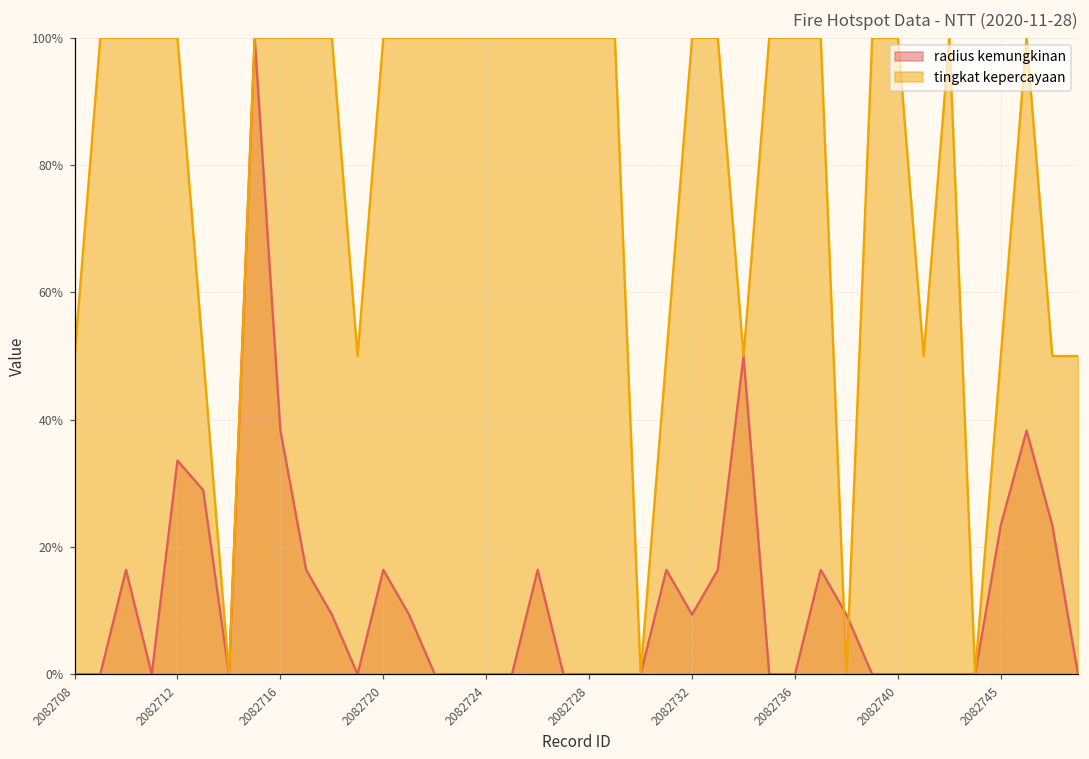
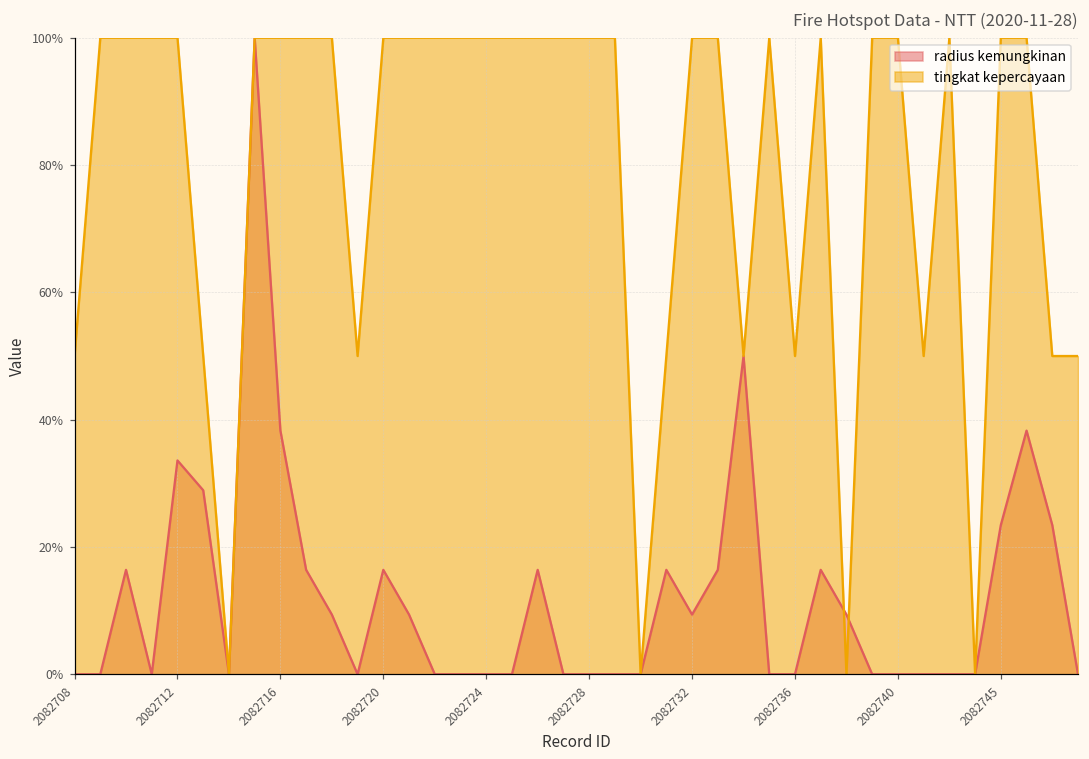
tingkat kepercayaan, 2082736: 100% -> 50%
tingkat kepercayaan, 2082745: 50% -> 100%
